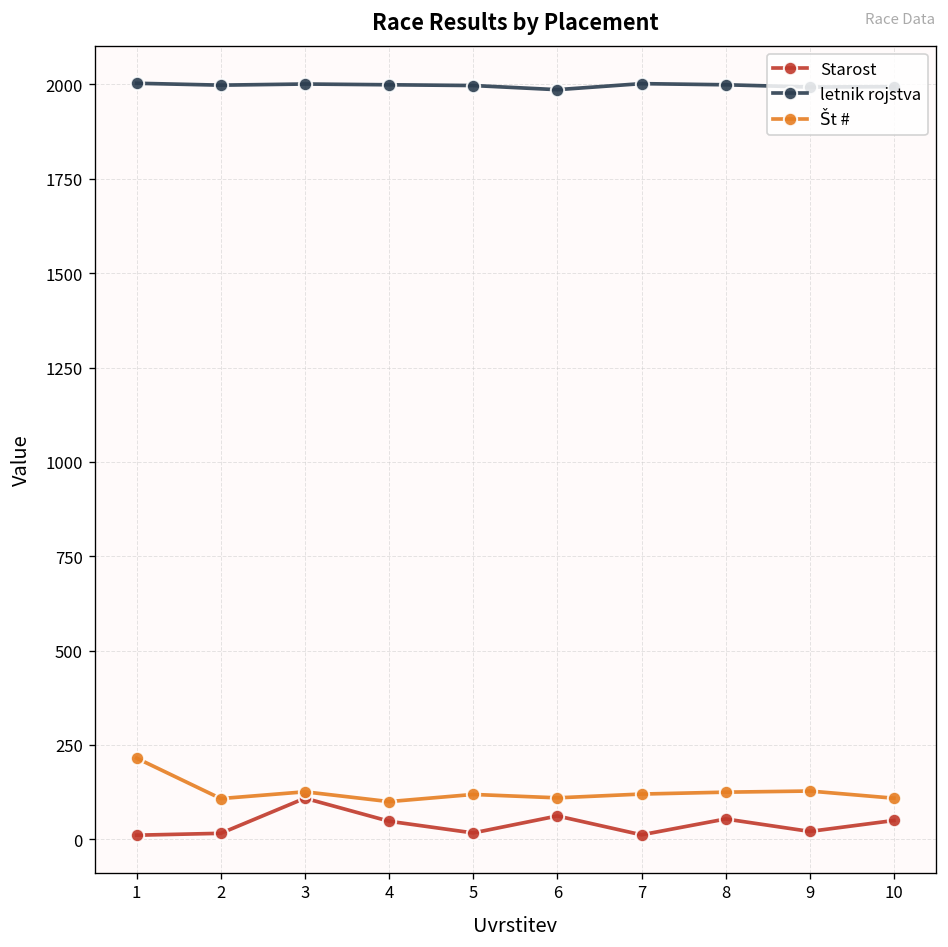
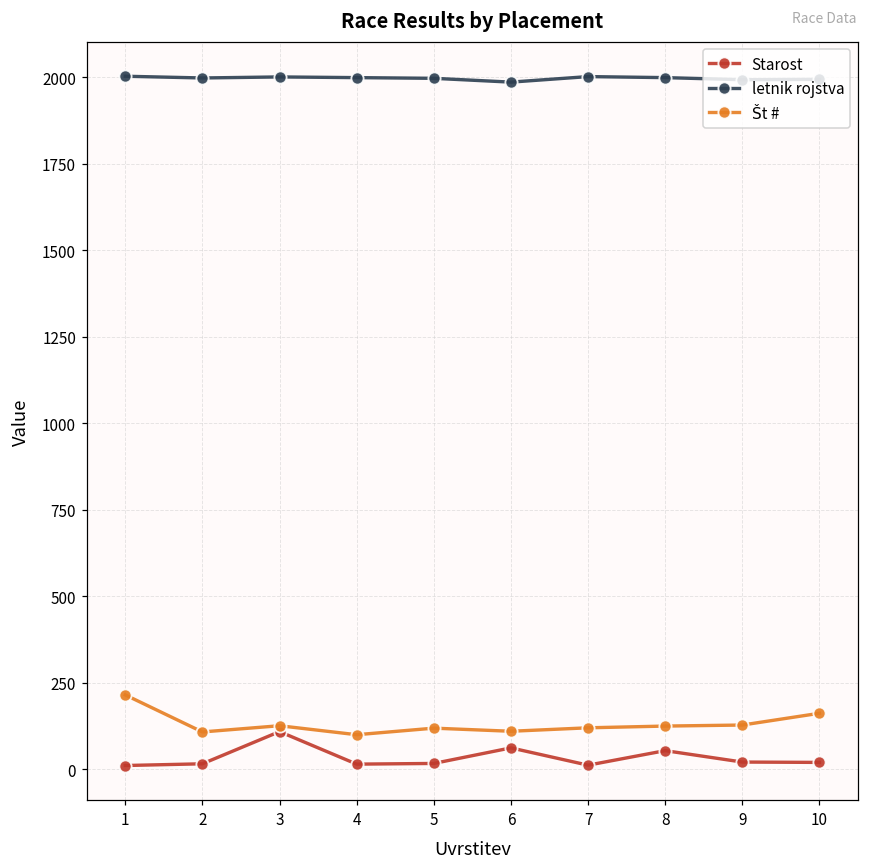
Starost, 4: 50 -> 20
Starost, 10: 50 -> 20
Št #, 10: 110 -> 160
